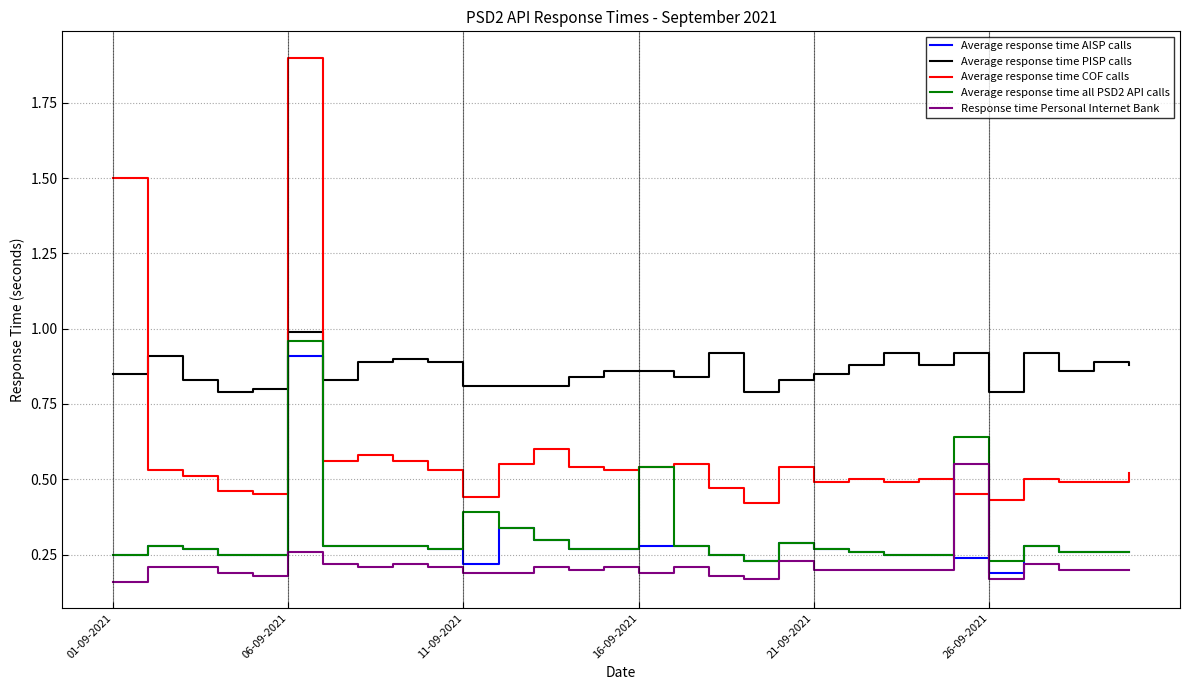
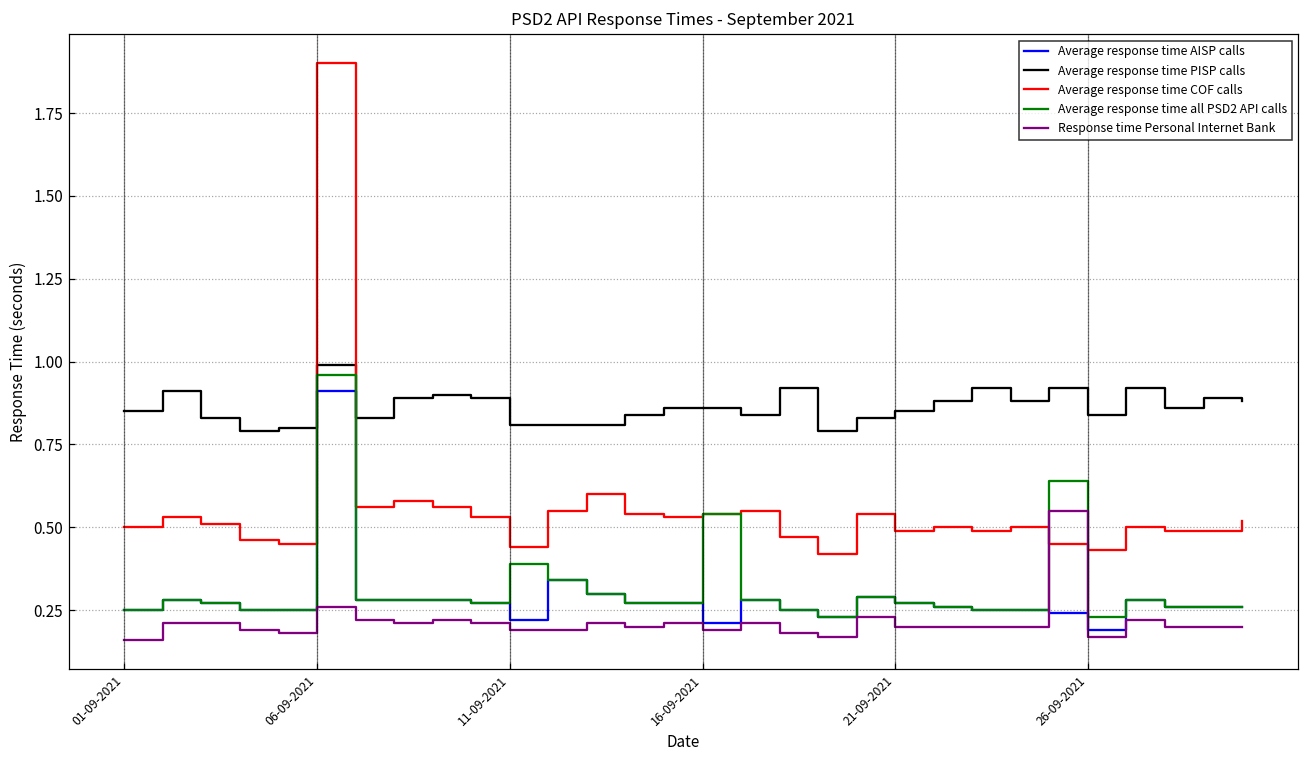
Average response time COF calls, 01-09-2021: 1.5 -> 0.5
Average response time AISP calls, 16-09-2021: 0.28 -> 0.21
Average response time PISP calls, 26-09-2021: 0.79 -> 0.84
